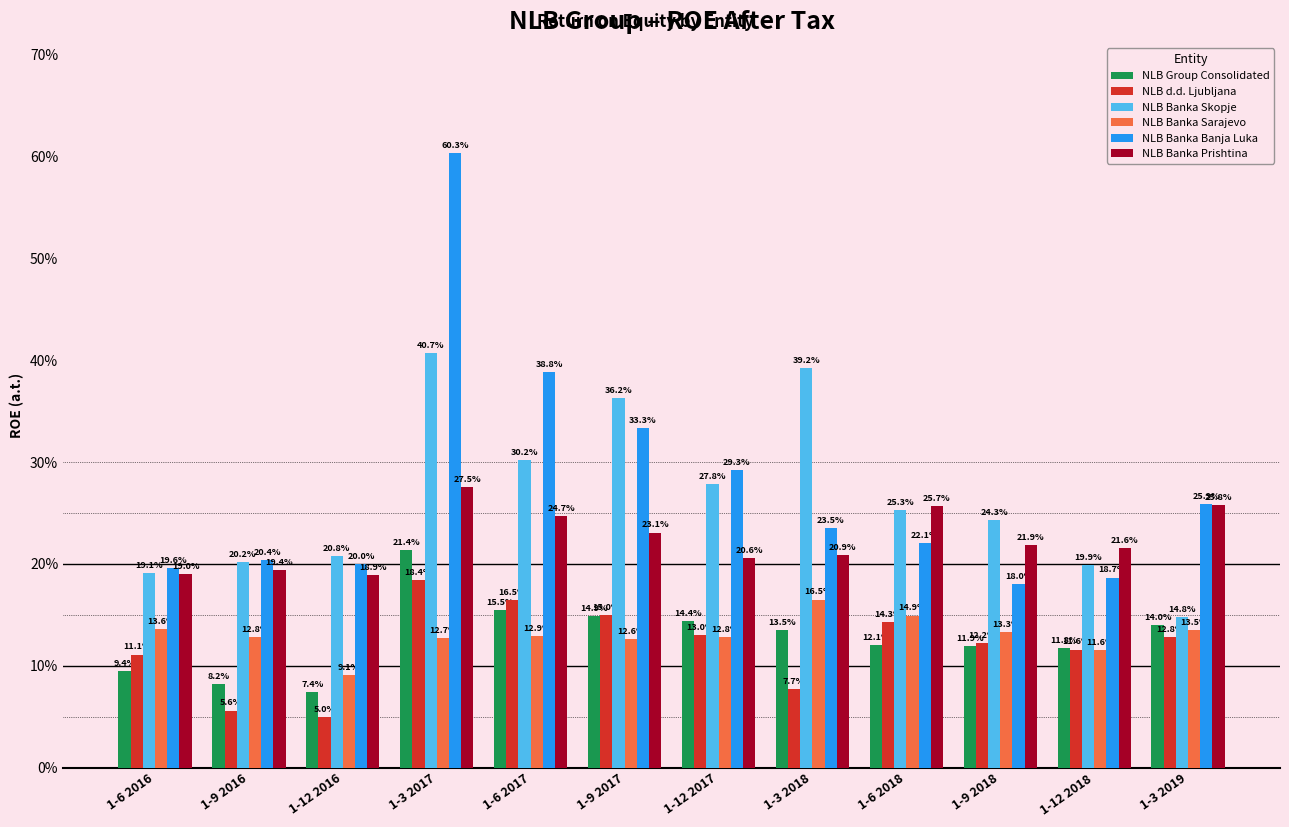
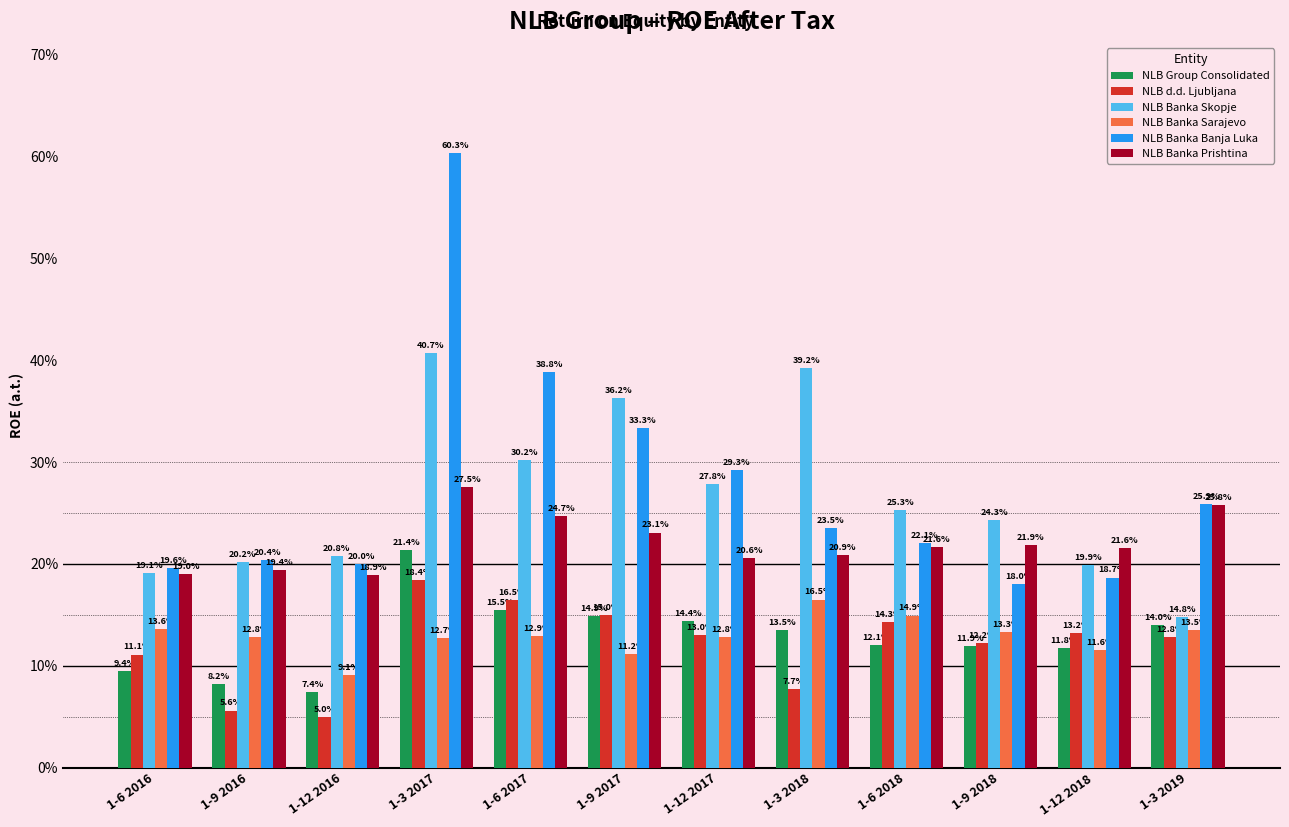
NLB Banka Sarajevo, 1-9 2017: 12.6% -> 11.2%
NLB Banka Prishtina, 1-6 2018: 25.7% -> 21.6%
NLB d.d. Ljubljana, 1-12 2018: 11.6% -> 13.2%
